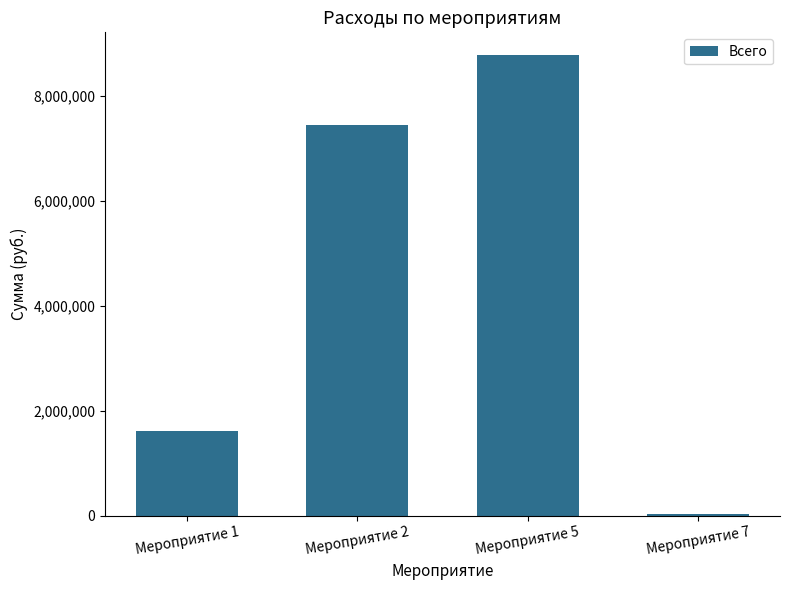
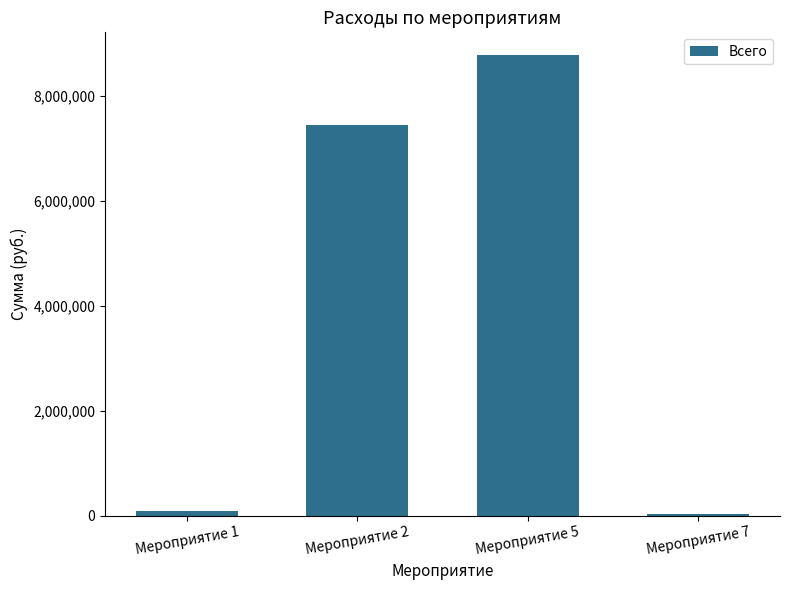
Мероприятие 1: 1,600,000 -> 100,000
